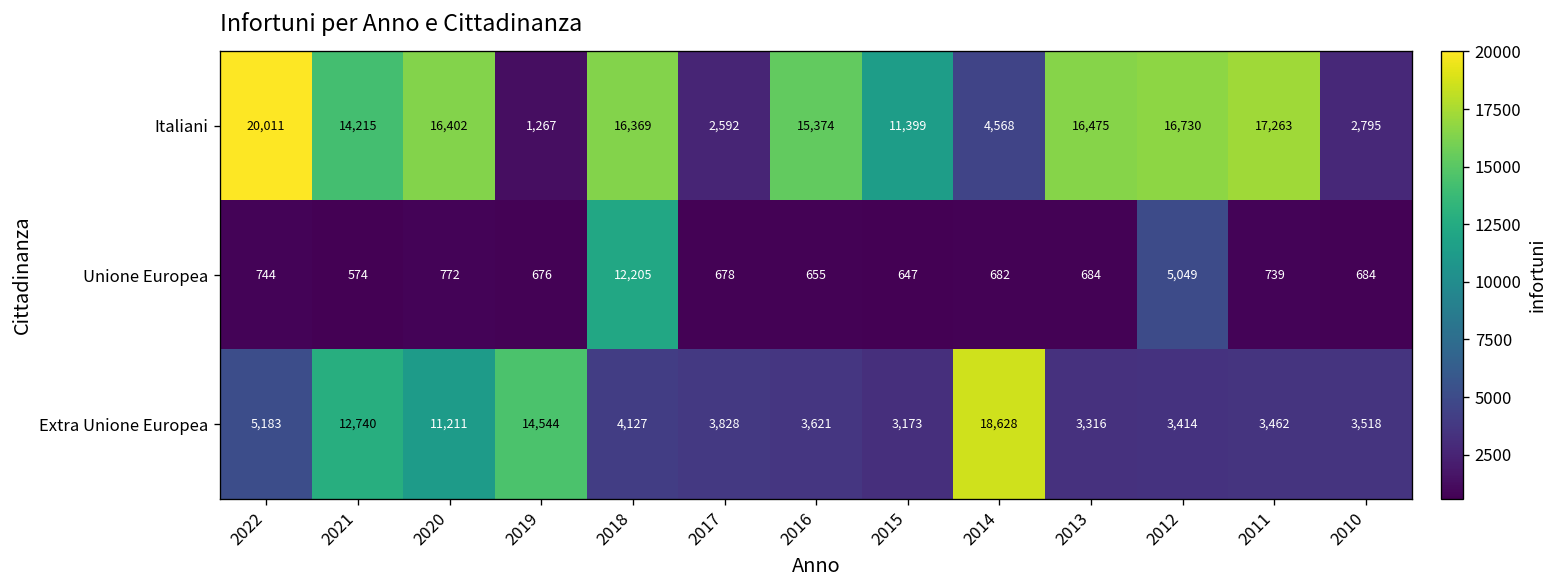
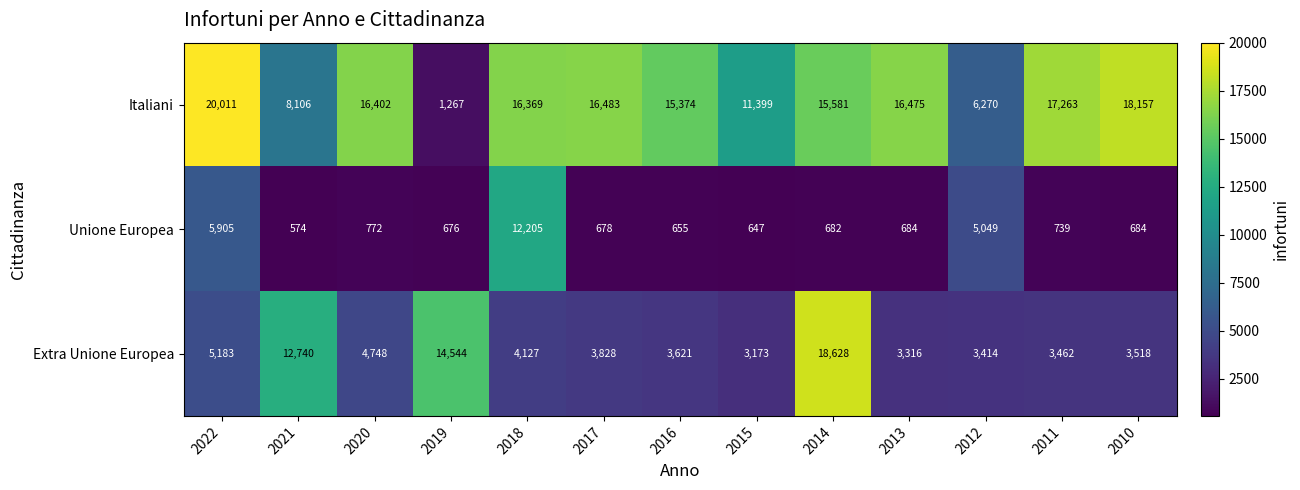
Italiani, 2021: 14,215 -> 8,106
Italiani, 2017: 2,592 -> 16,483
Italiani, 2014: 4,568 -> 15,581
Italiani, 2012: 16,730 -> 6,270
Italiani, 2010: 2,795 -> 18,157
Unione Europea, 2022: 744 -> 5,905
Extra Unione Europea, 2020: 11,211 -> 4,748
